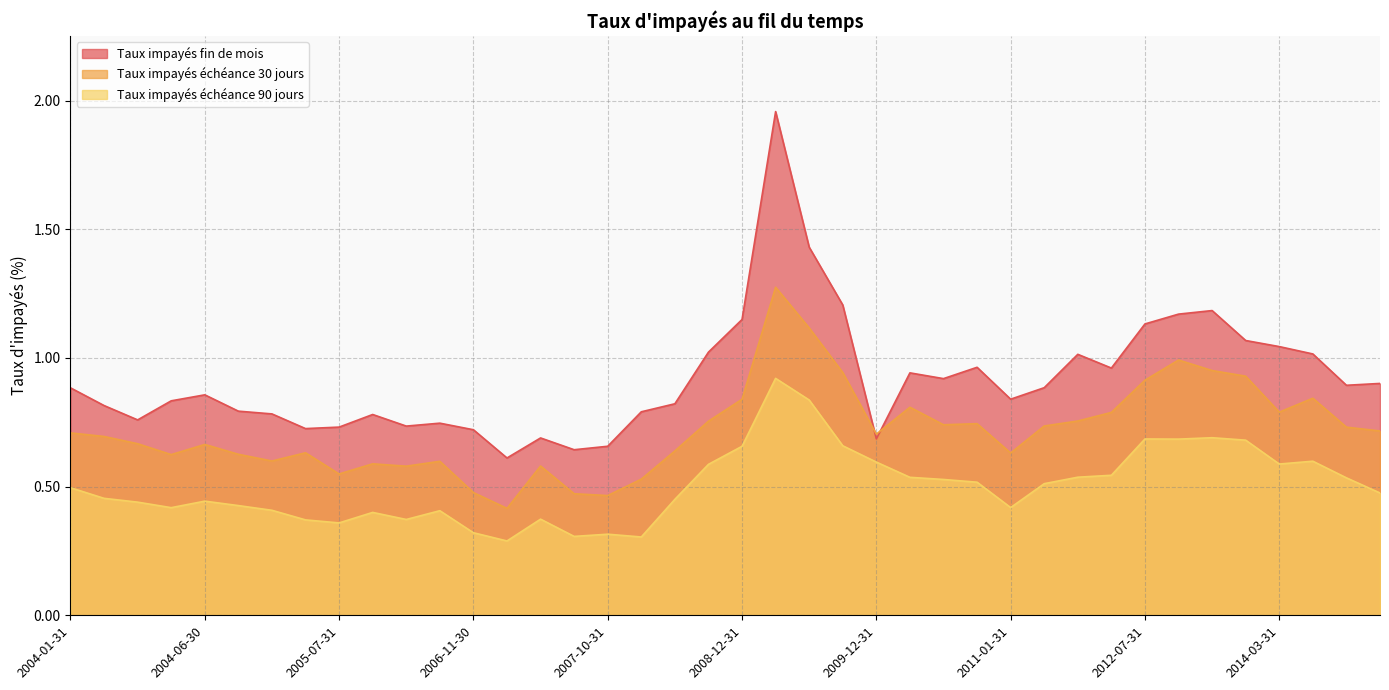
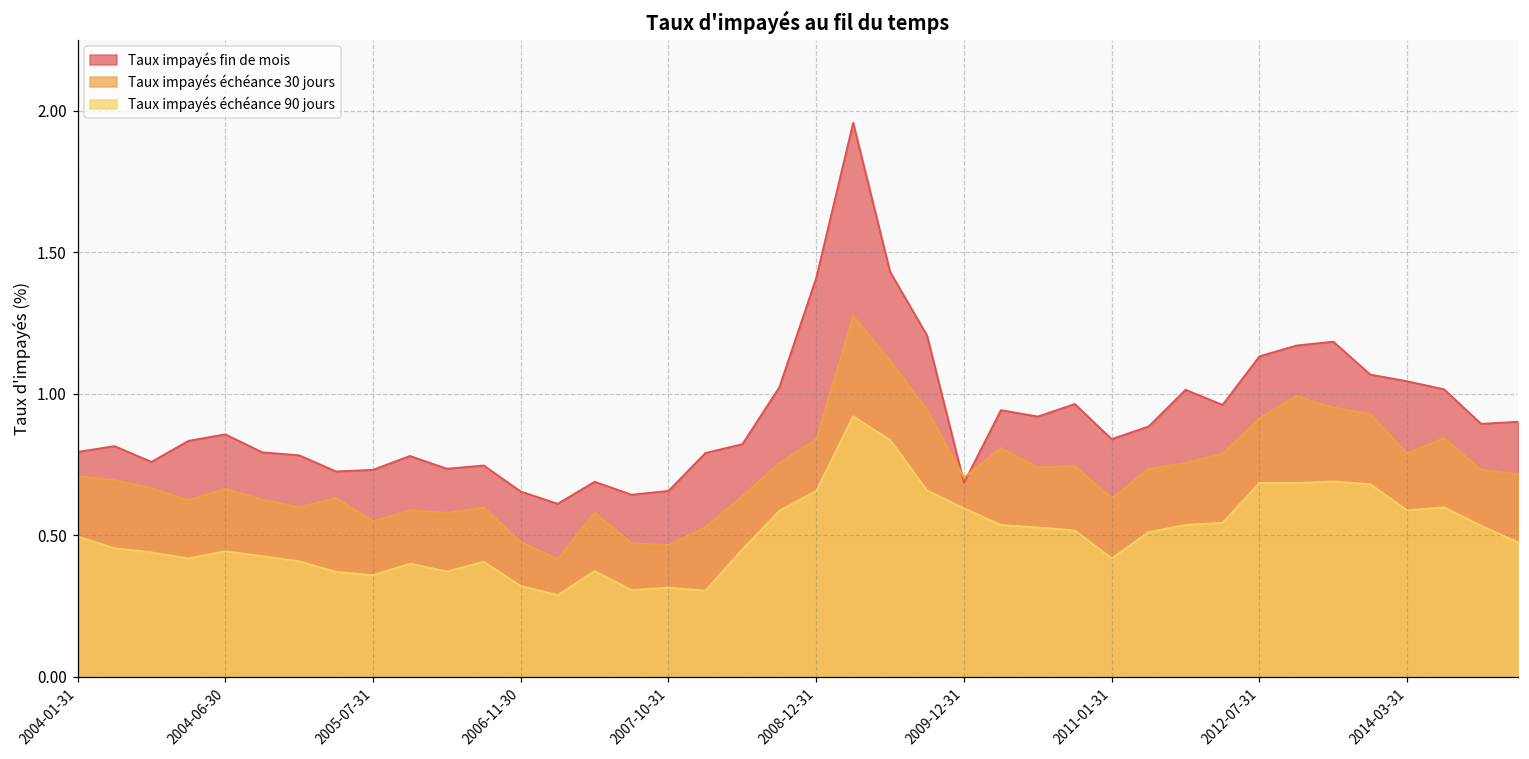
Taux impayés fin de mois, 2004-01-31: 0.88 -> 0.79
Taux impayés fin de mois, 2006-11-30: 0.72 -> 0.65
Taux impayés fin de mois, 2008-12-31: 1.15 -> 1.41
